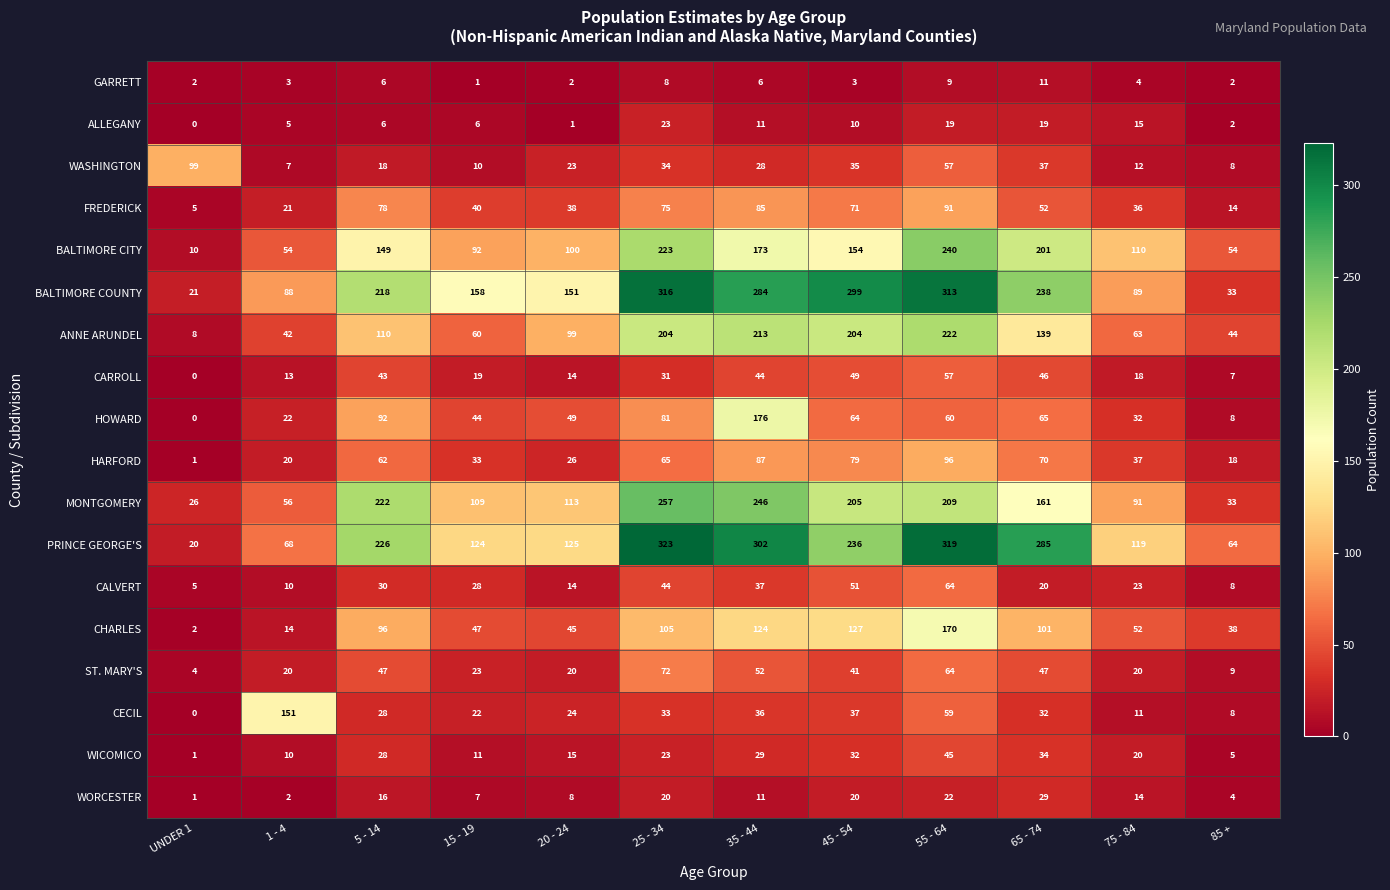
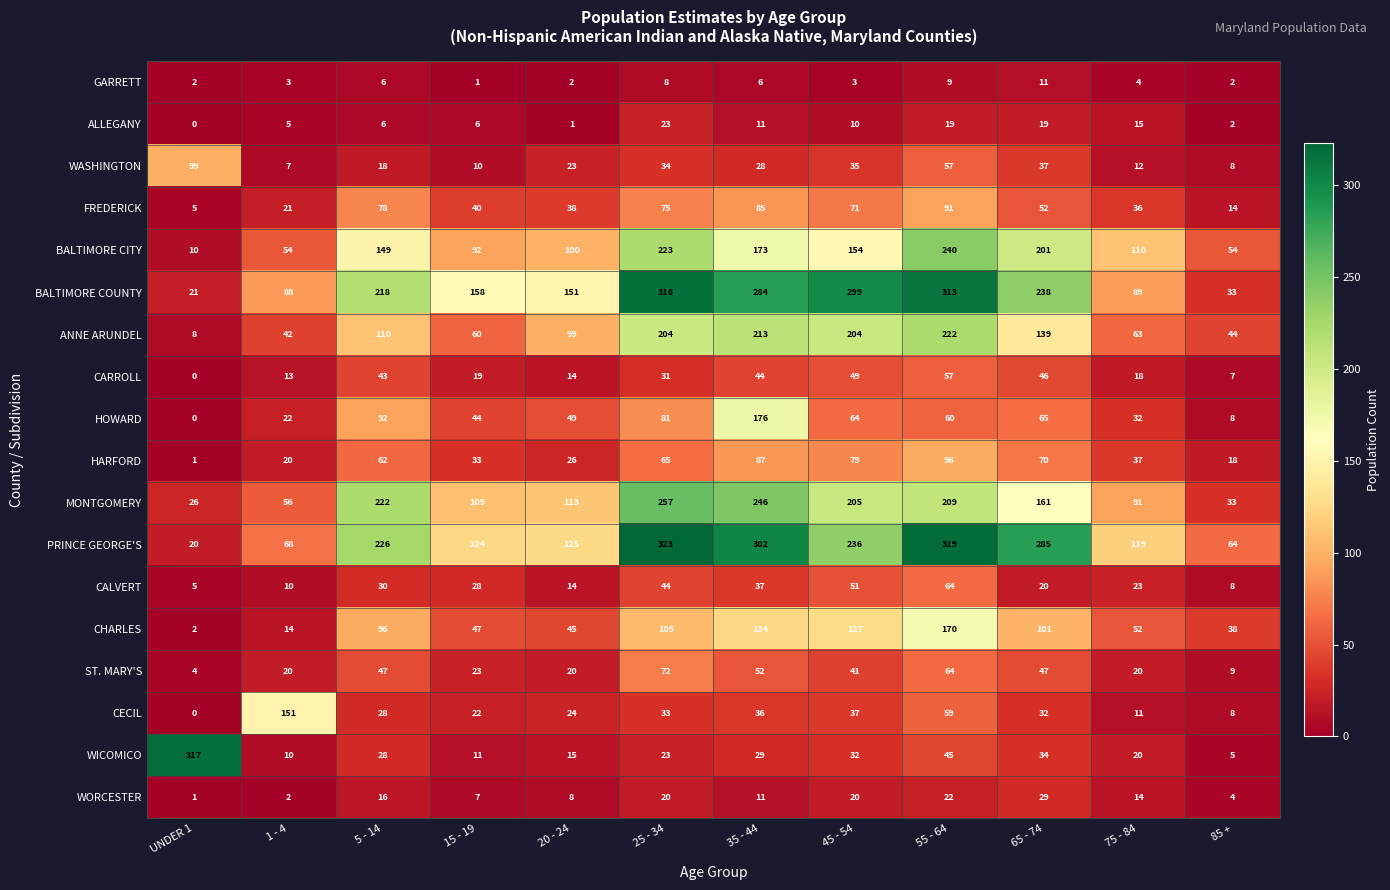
WICOMICO, UNDER 1: 1 -> 317
